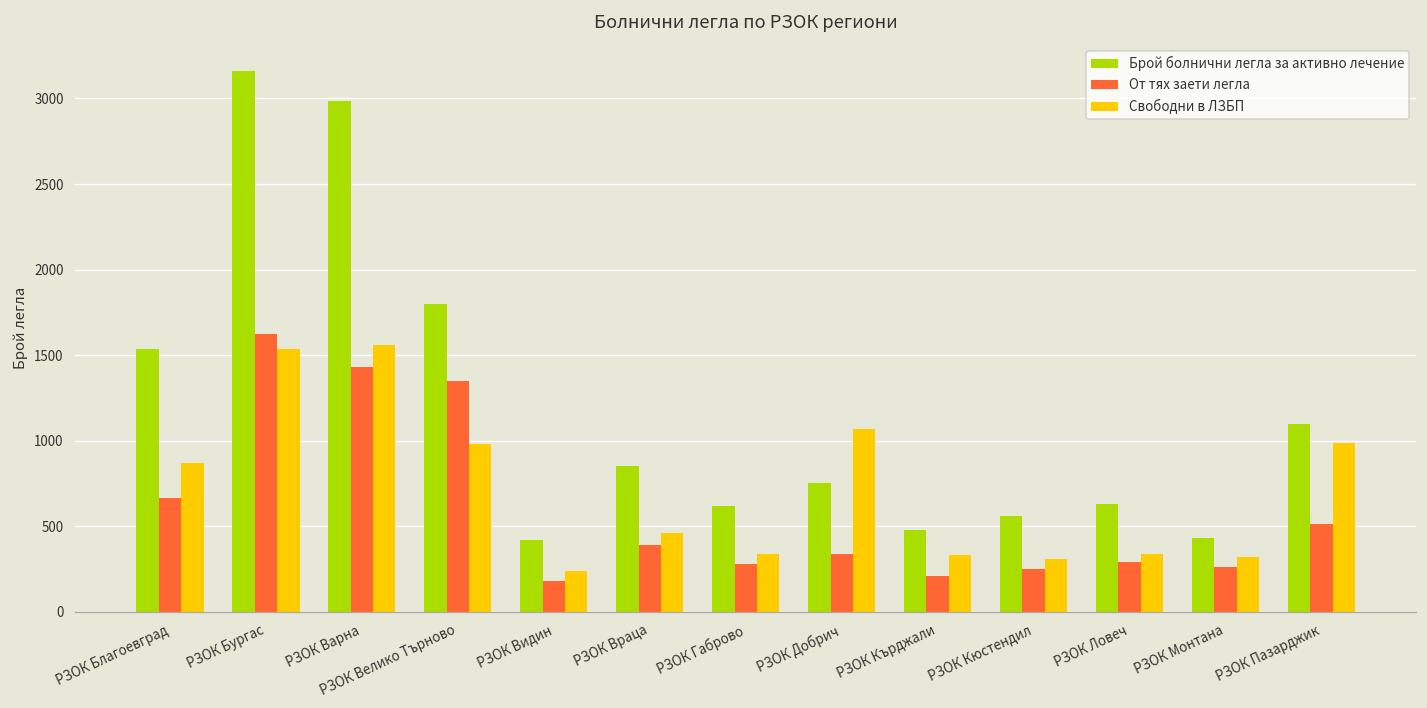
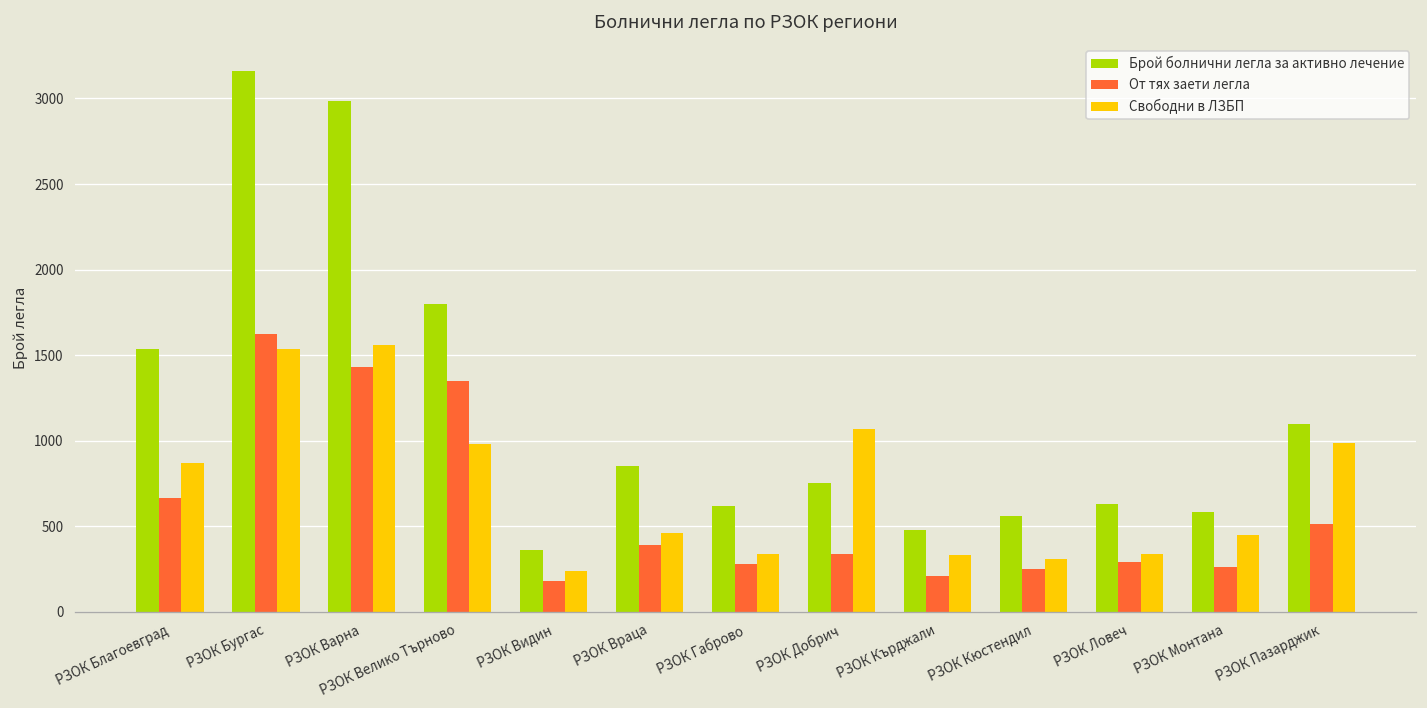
Брой болнични легла за активно лечение, РЗОК Видин: 420 -> 360
Брой болнични легла за активно лечение, РЗОК Монтана: 430 -> 580
Свободни в ЛЗБП, РЗОК Монтана: 320 -> 450
